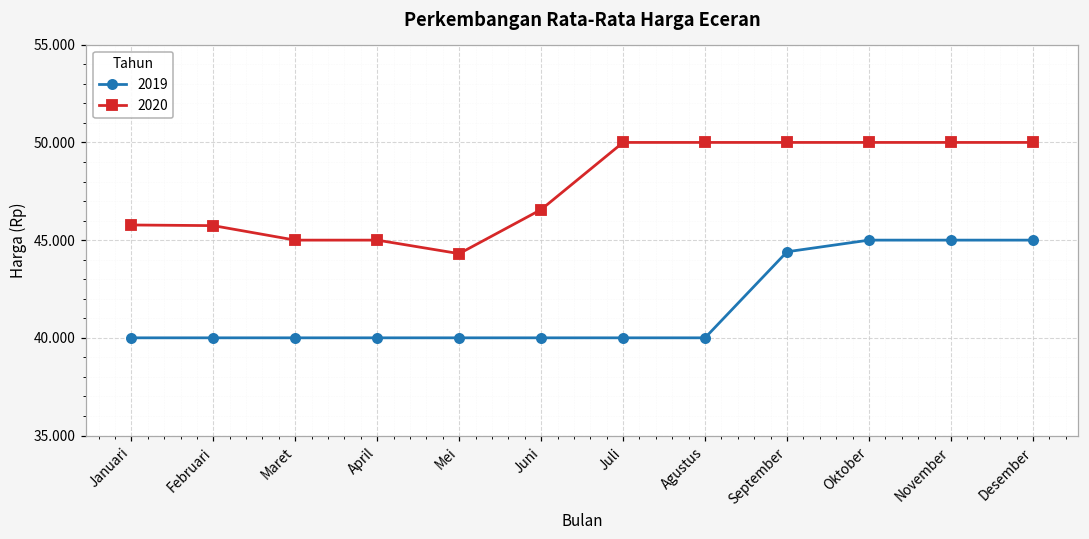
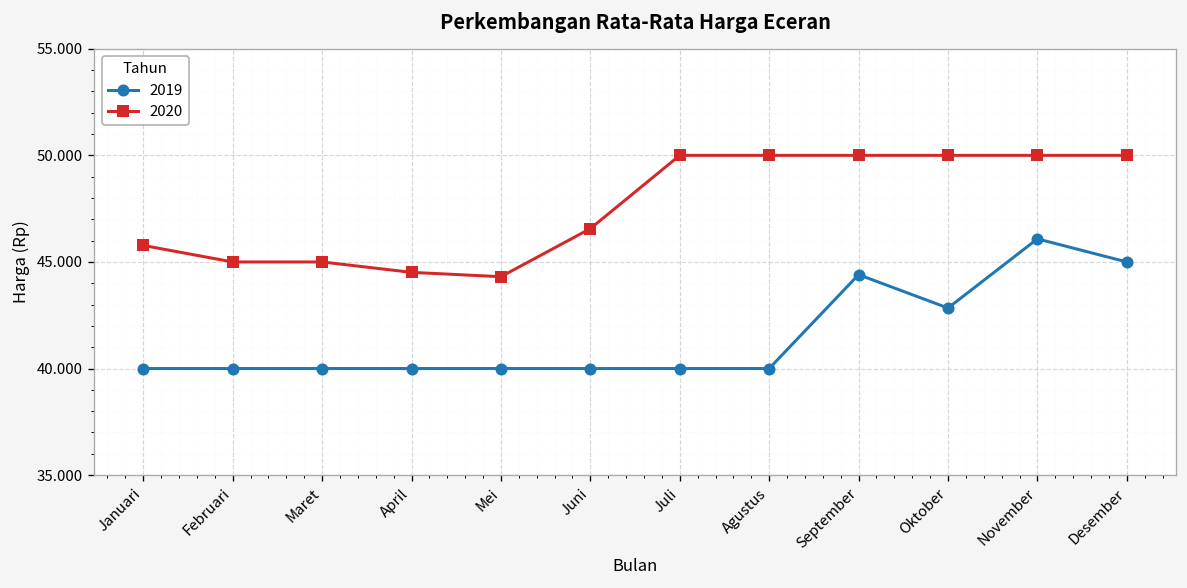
2020, Februari: 45.7 -> 45.0
2020, April: 45.0 -> 44.5
2019, Oktober: 45.0 -> 42.8
2019, November: 45.0 -> 46.1
